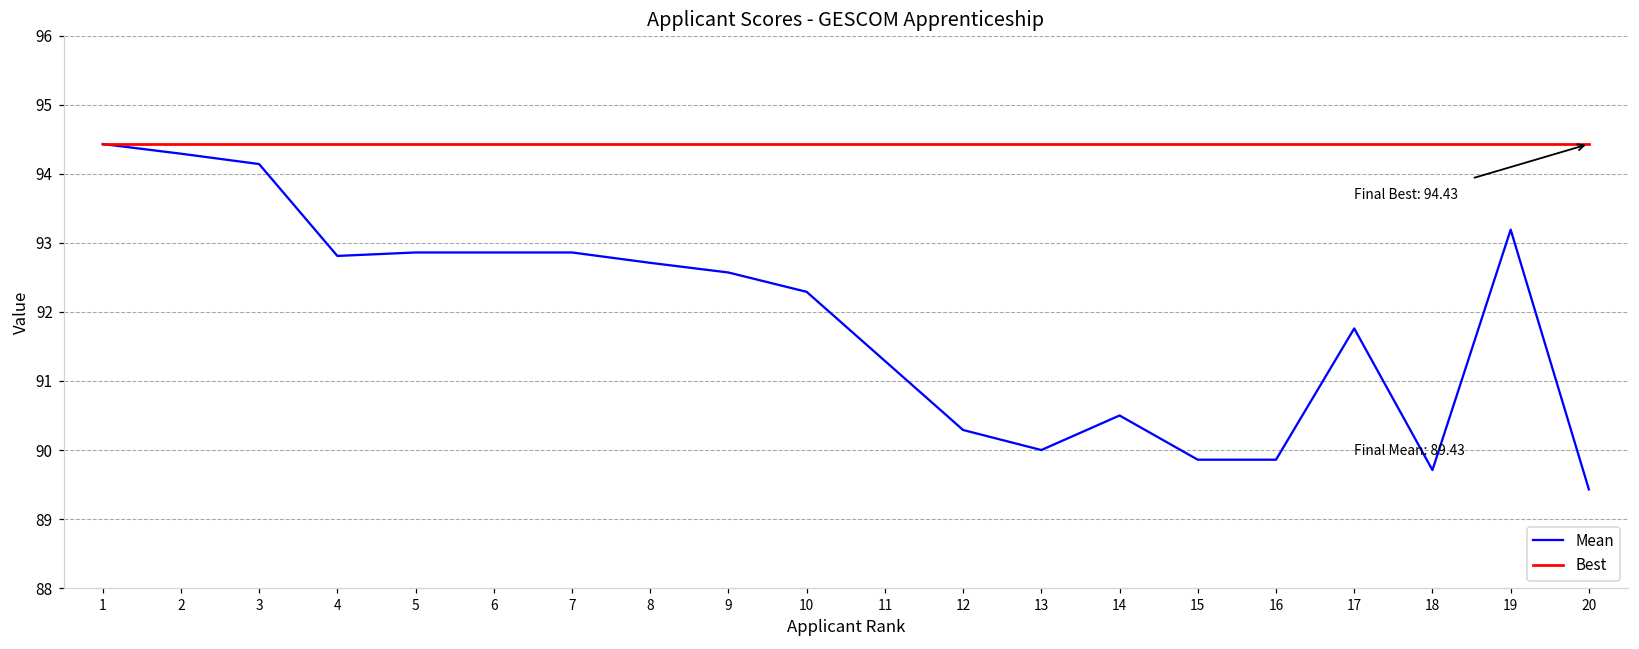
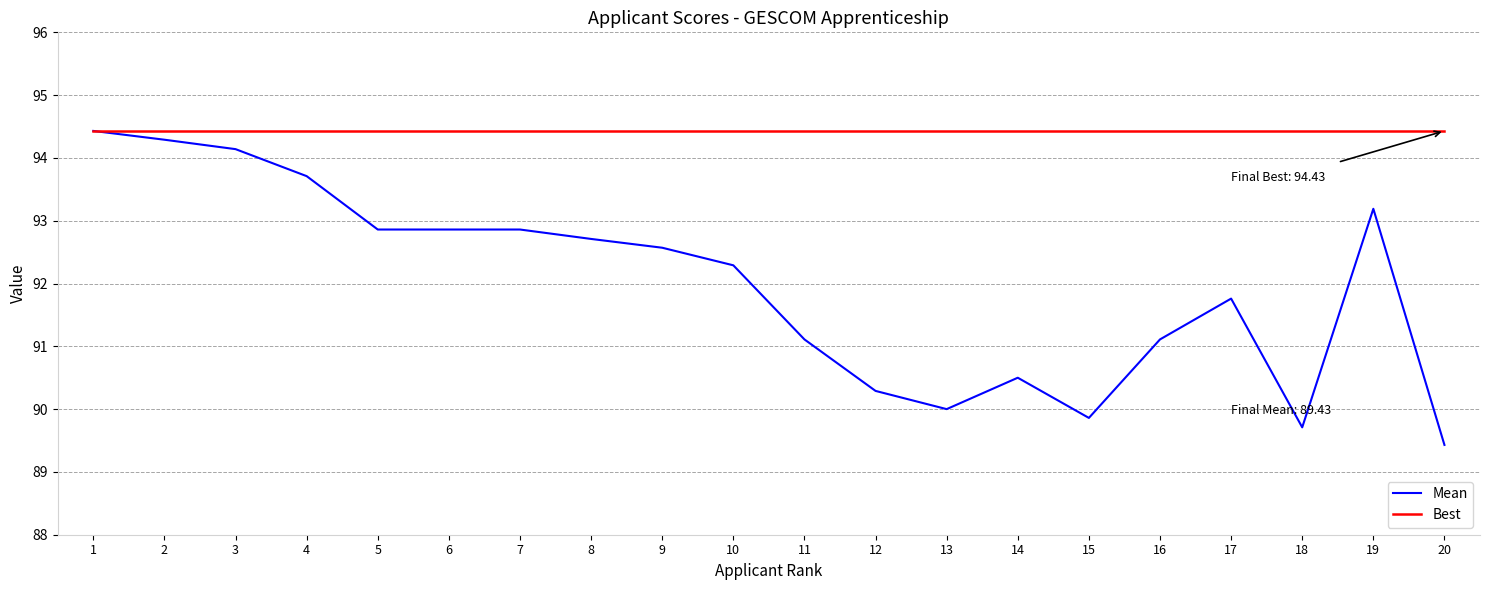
Mean, 4: 92.8 -> 93.7
Mean, 11: 91.3 -> 91.1
Mean, 16: 89.9 -> 91.1
